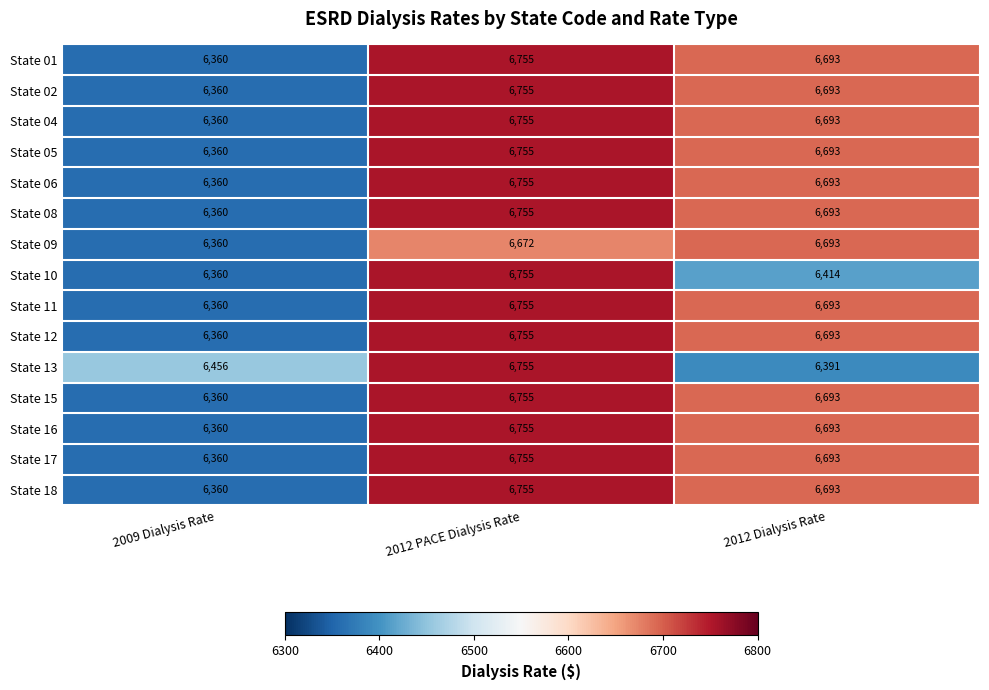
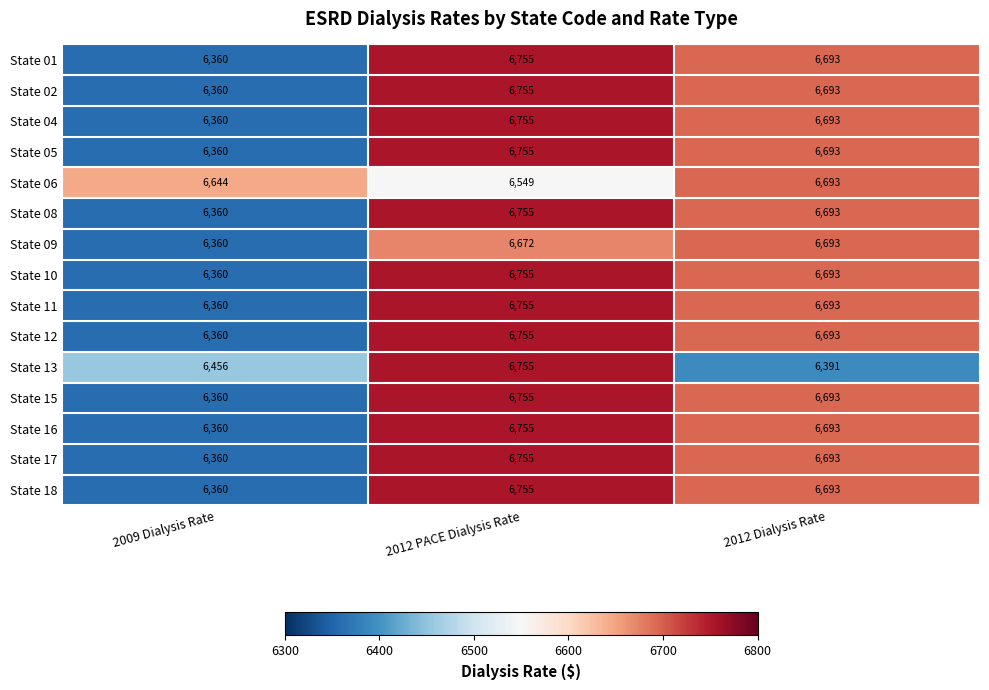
State 06, 2009 Dialysis Rate: 6,360 -> 6,644
State 06, 2012 PACE Dialysis Rate: 6,755 -> 6,549
State 10, 2012 Dialysis Rate: 6,414 -> 6,693
